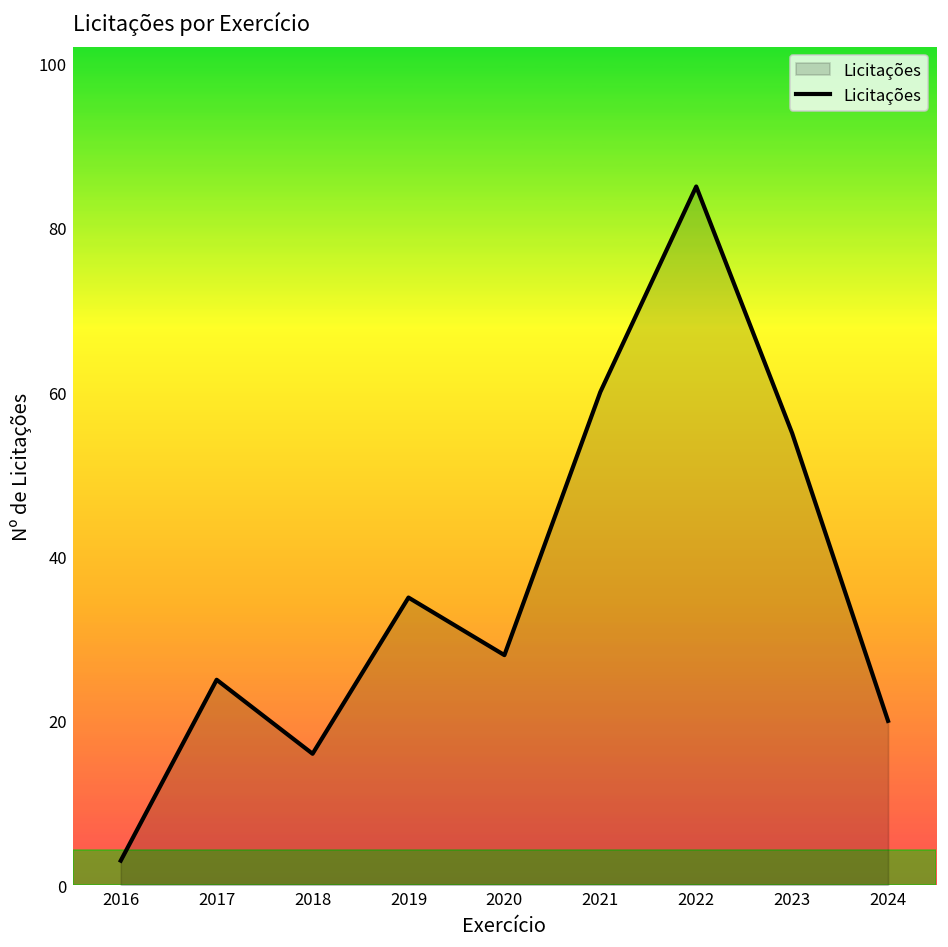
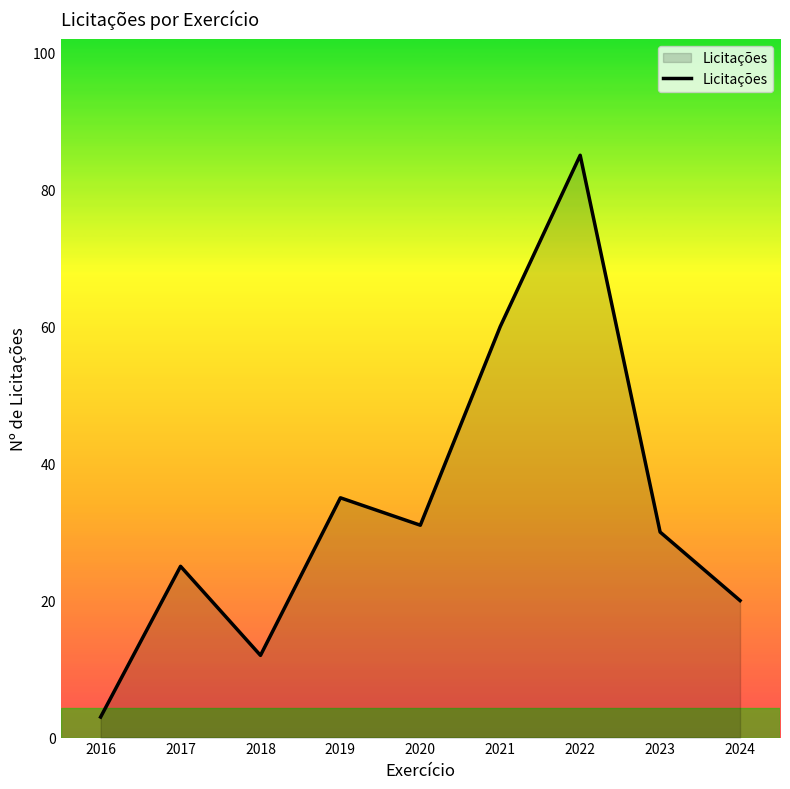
2018: 16 -> 12
2020: 28 -> 31
2023: 55 -> 30
